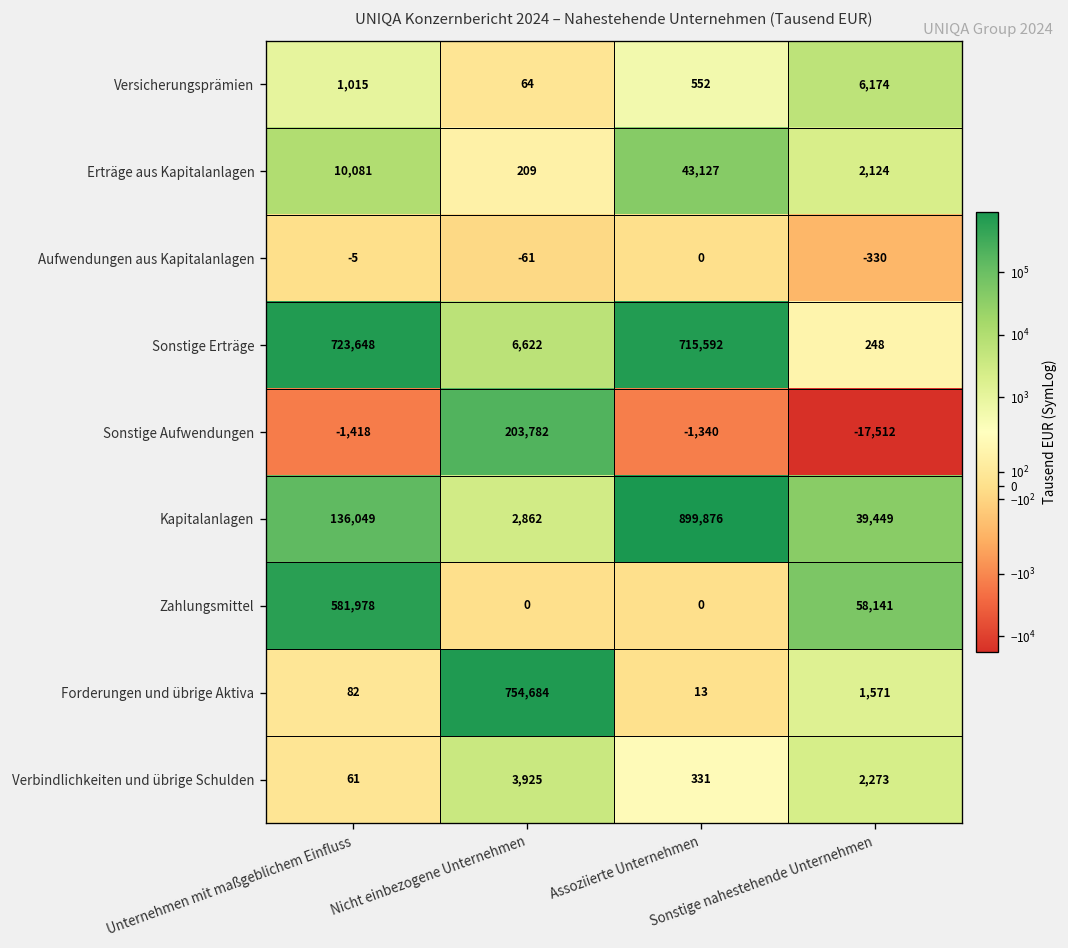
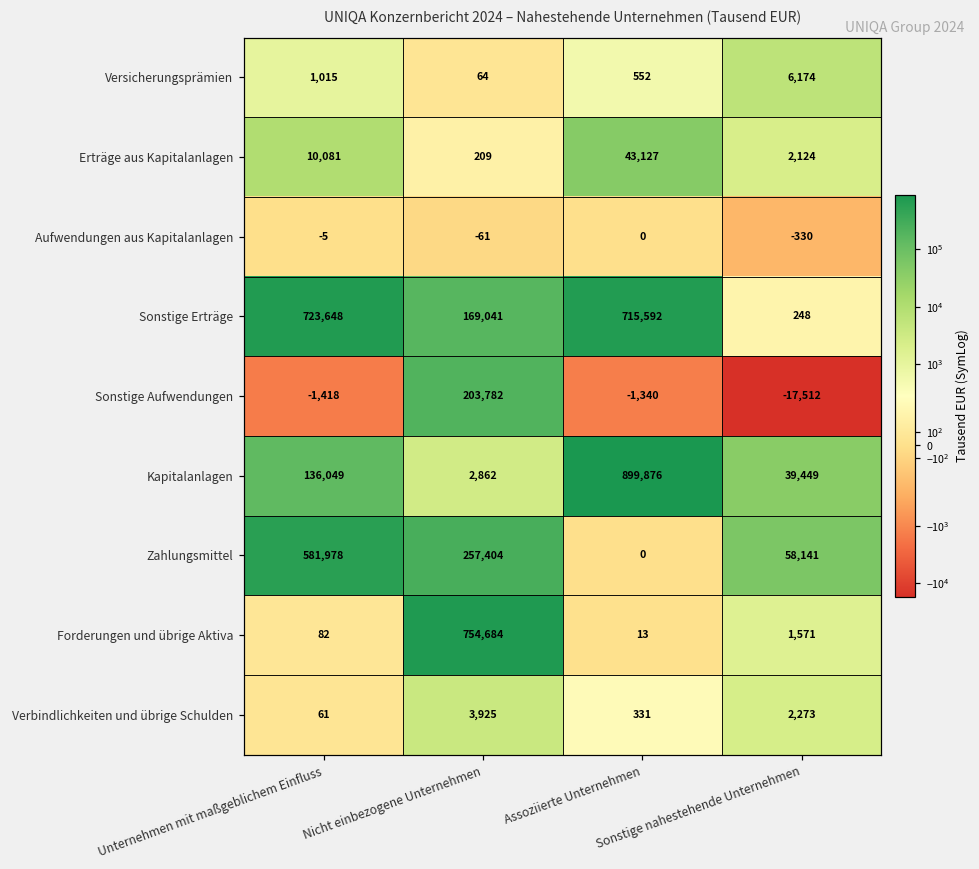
Sonstige Erträge, Nicht einbezogene Unternehmen: 6,622 -> 169,041
Zahlungsmittel, Nicht einbezogene Unternehmen: 0 -> 257,404
